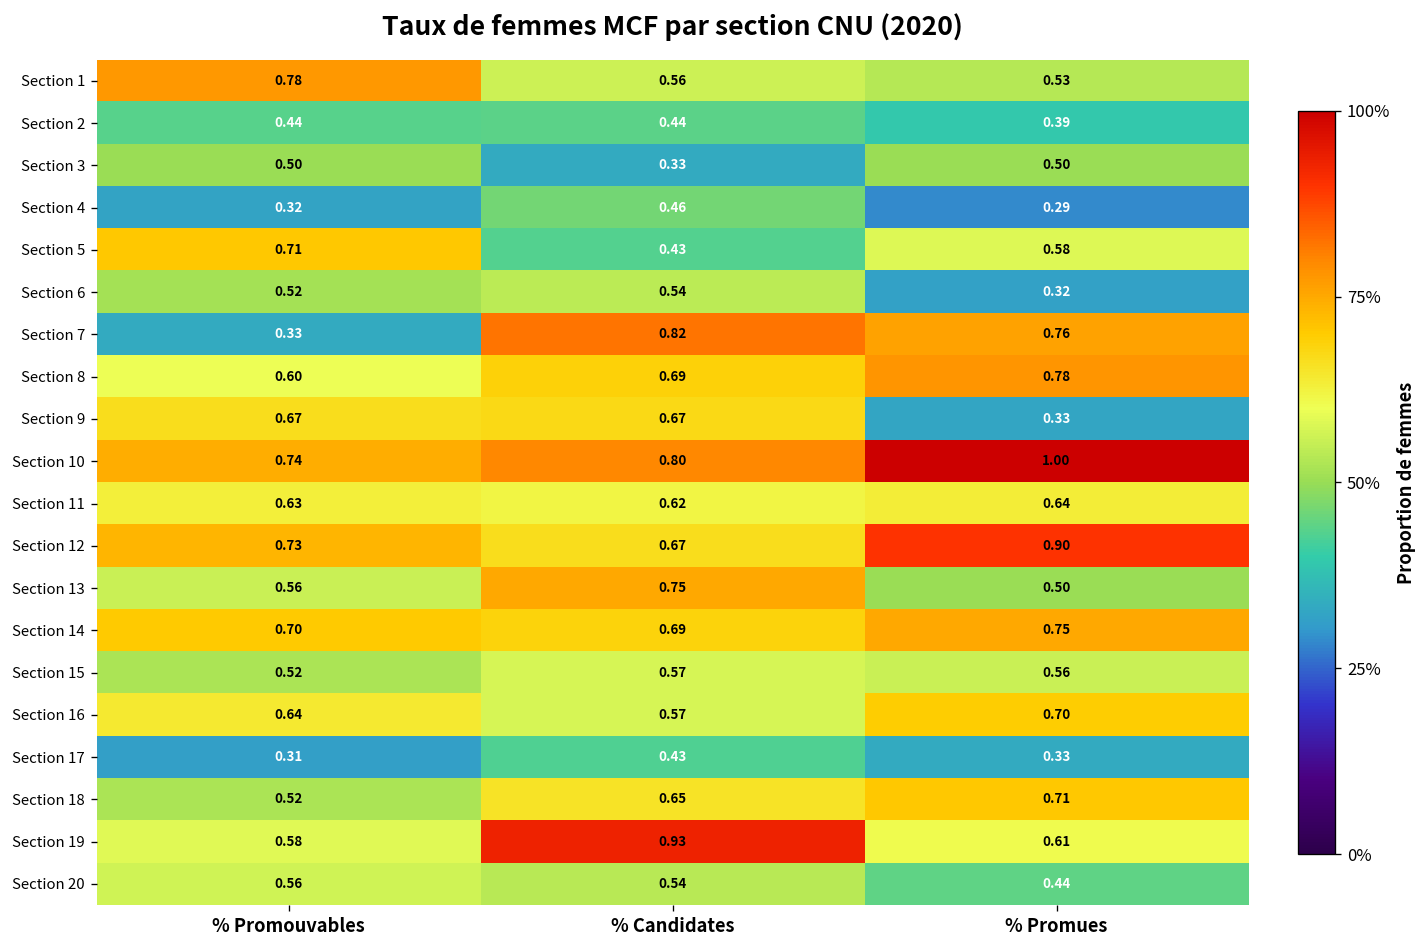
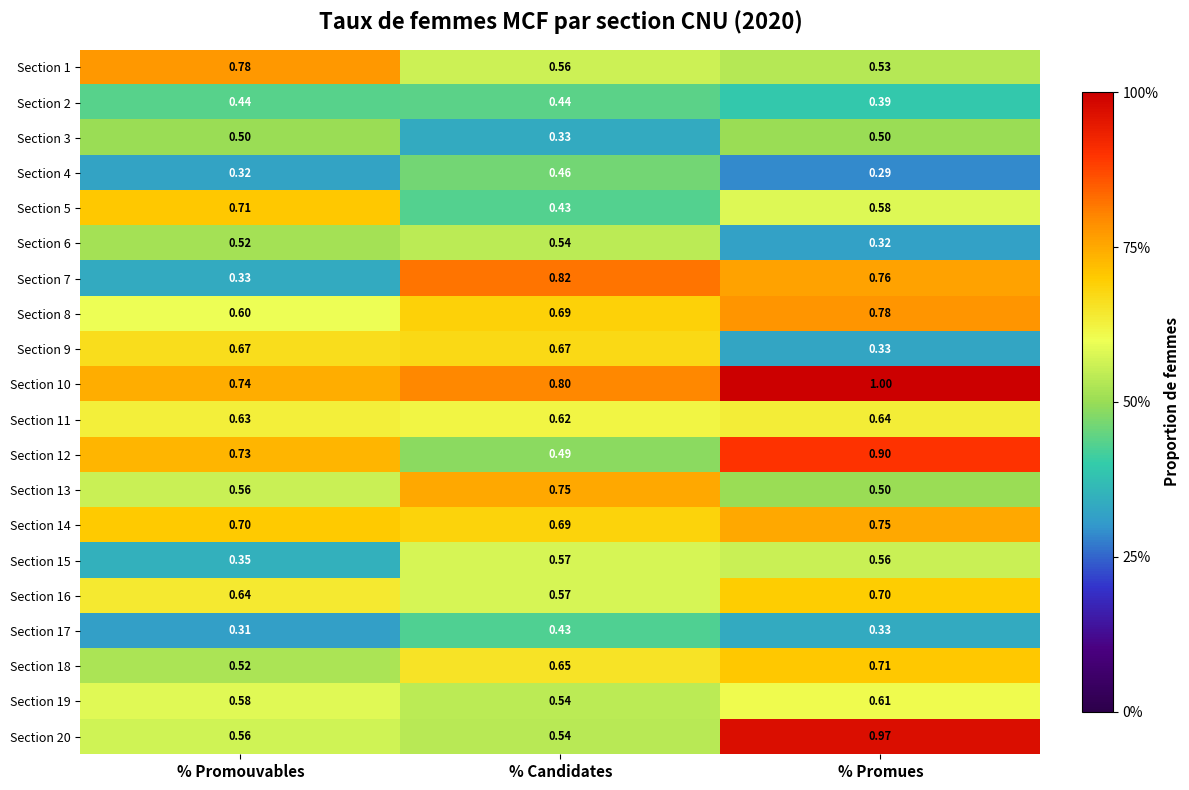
Section 12, % Candidates: 0.67 -> 0.49
Section 15, % Promouvables: 0.52 -> 0.35
Section 19, % Candidates: 0.93 -> 0.54
Section 20, % Promues: 0.44 -> 0.97
